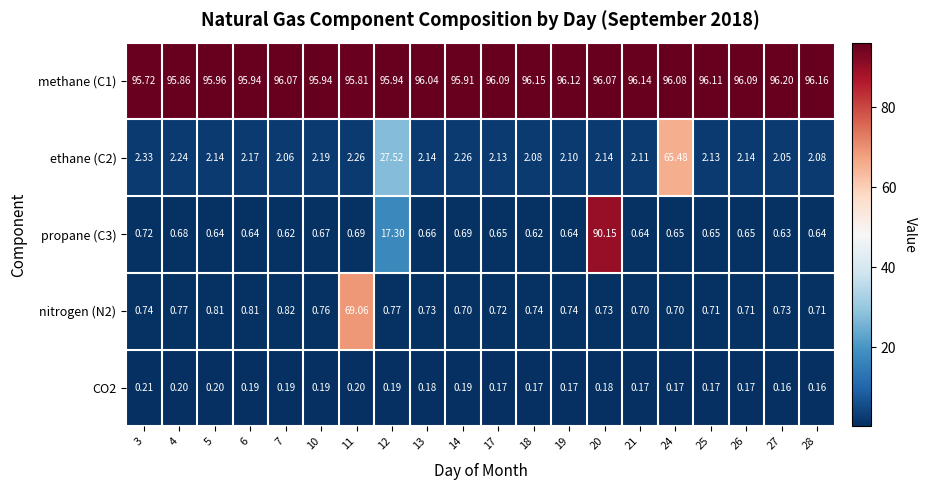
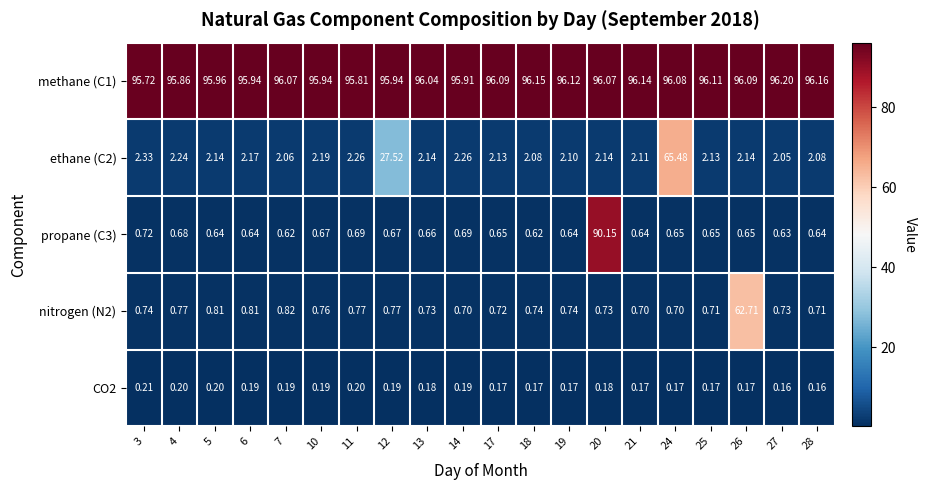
propane (C3), 12: 17.30 -> 0.67
nitrogen (N2), 11: 69.06 -> 0.77
nitrogen (N2), 26: 0.71 -> 62.71
